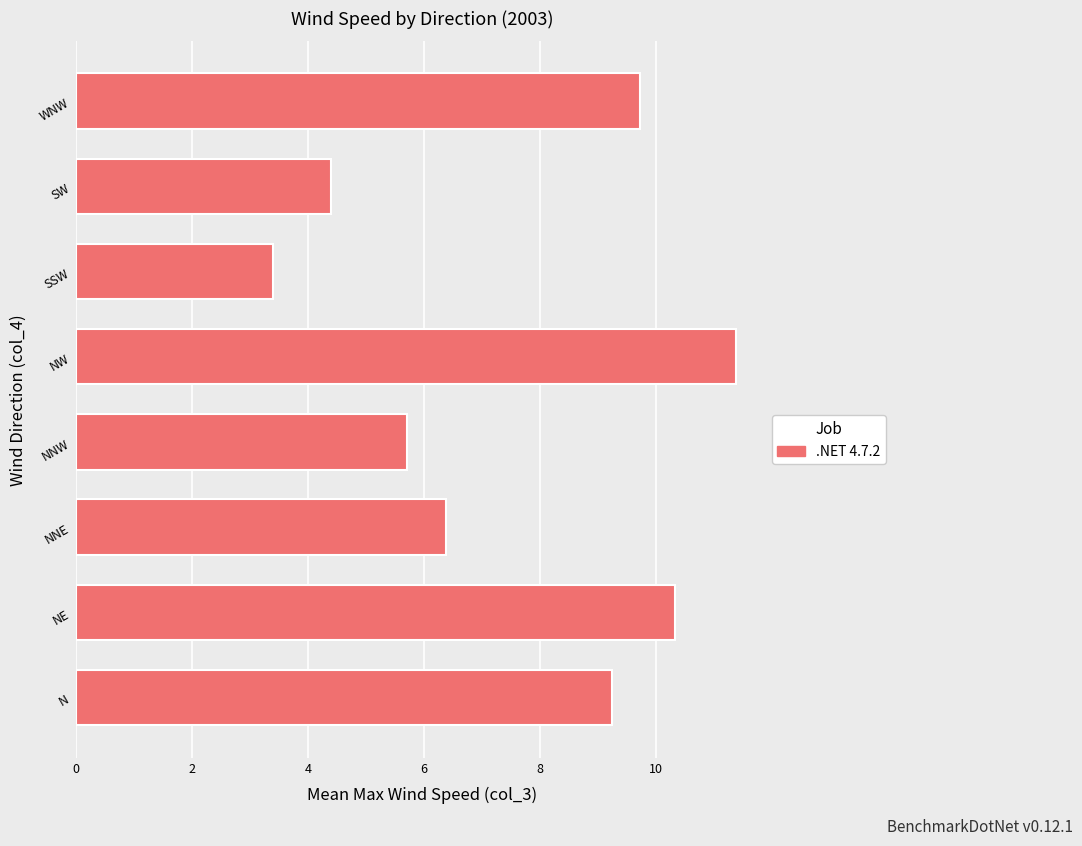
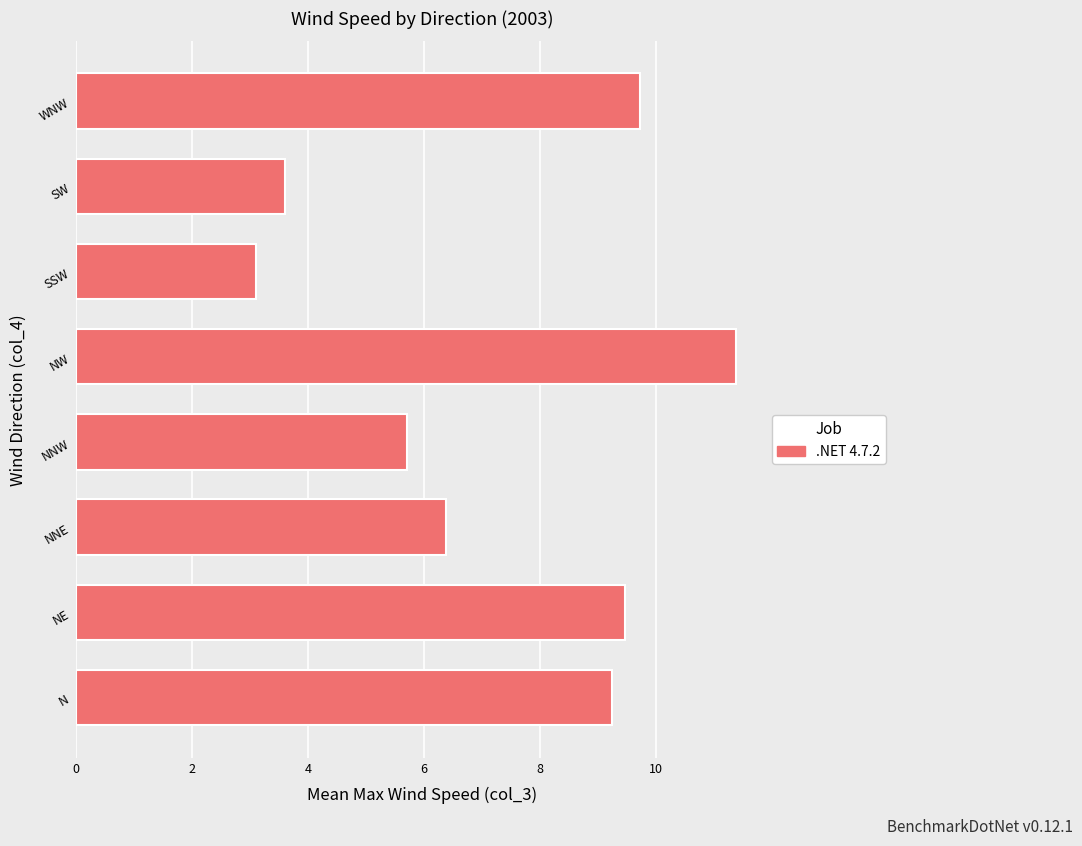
SW: 4.4 -> 3.6
SSW: 3.4 -> 3.1
NE: 10.3 -> 9.5
